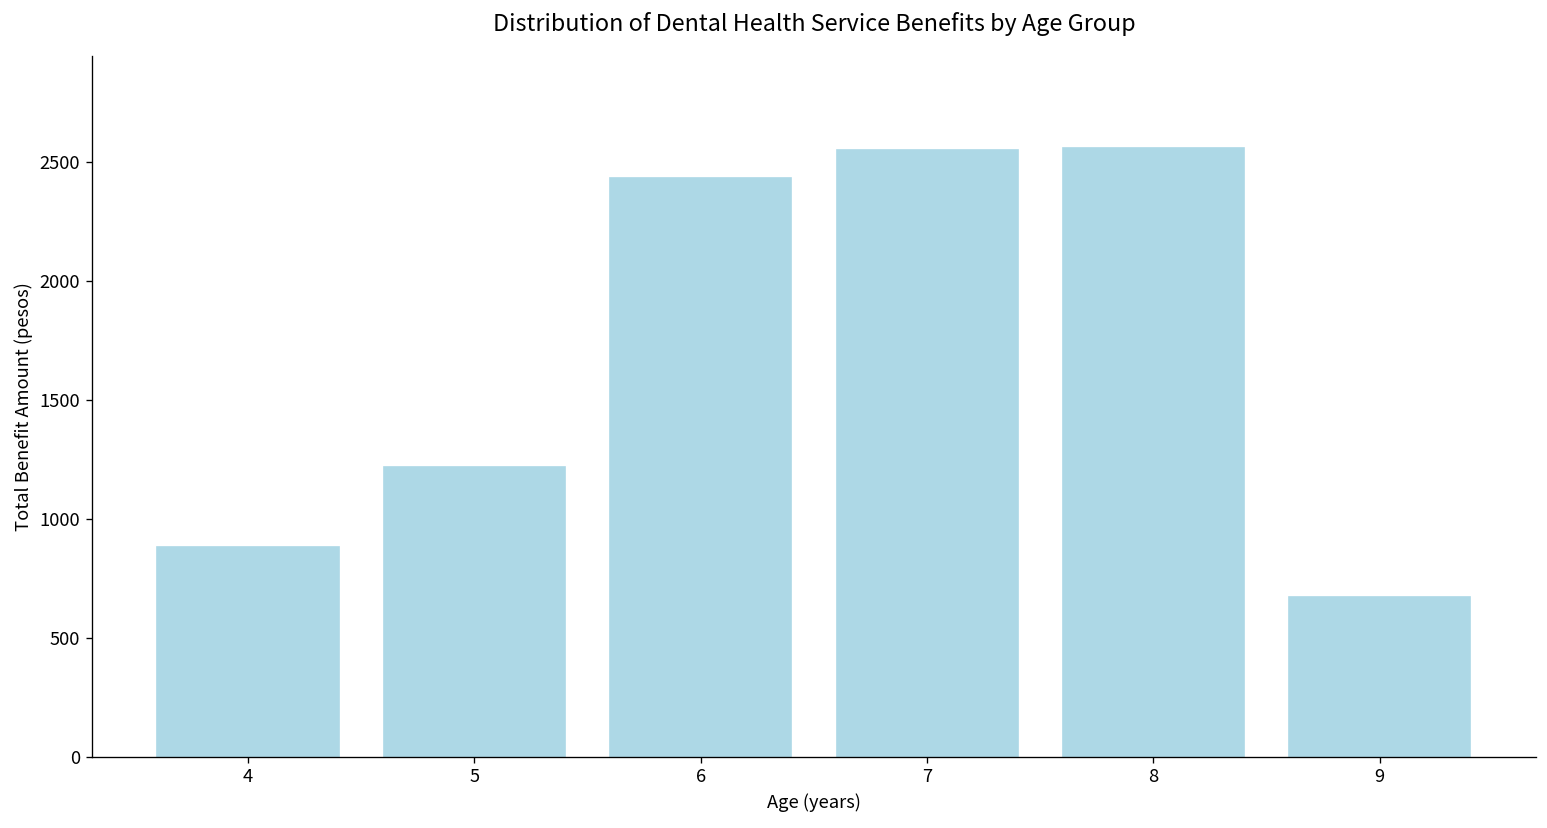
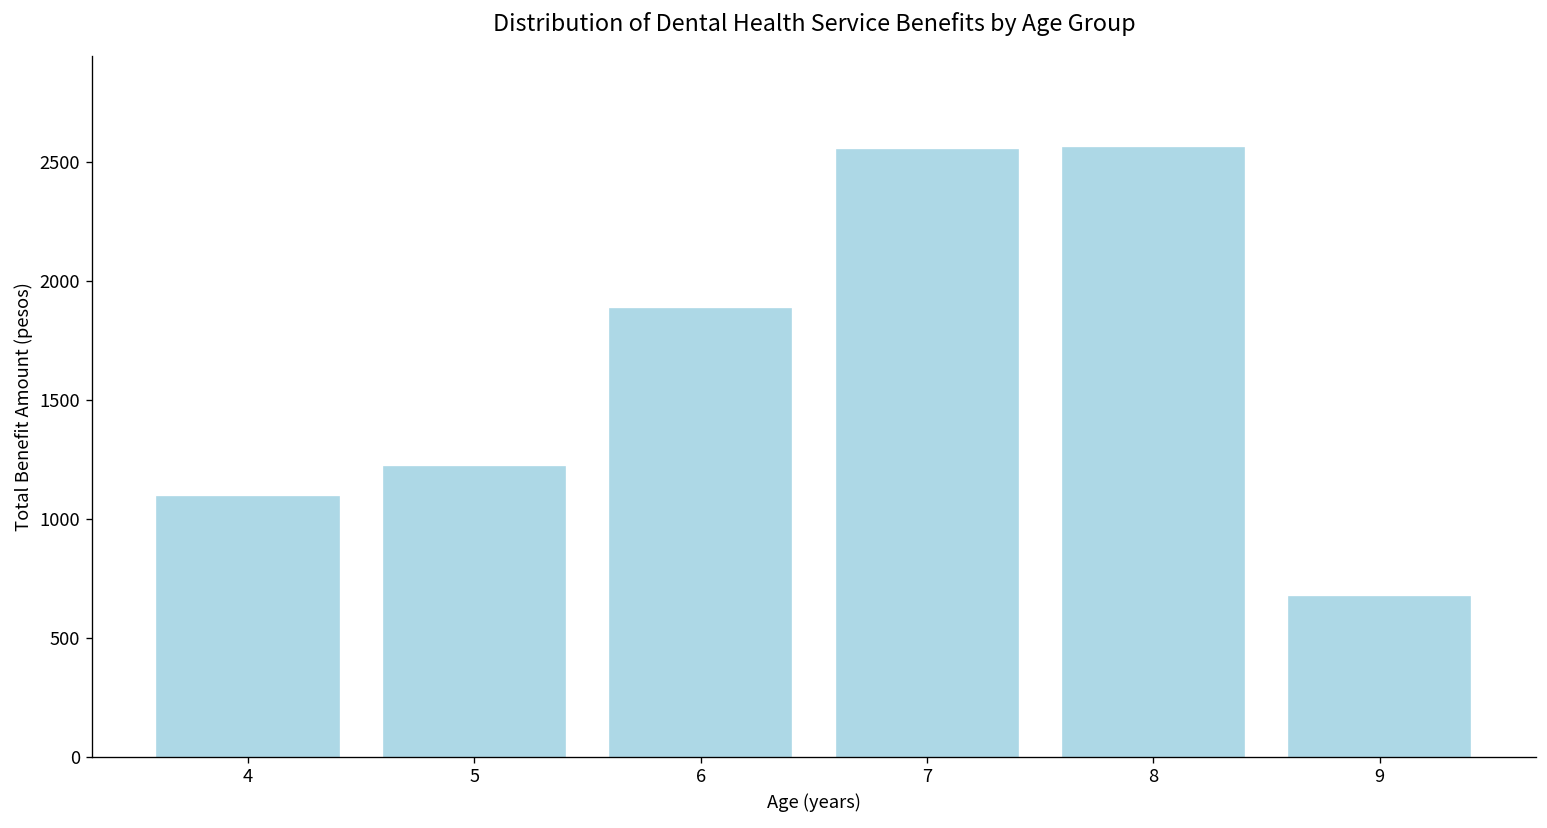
4: 880 -> 1090
6: 2430 -> 1880
